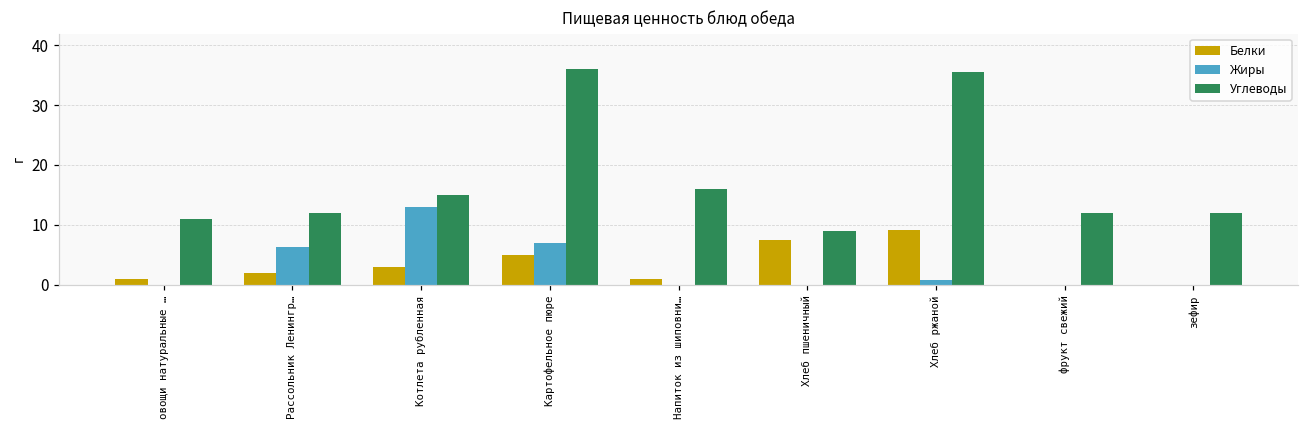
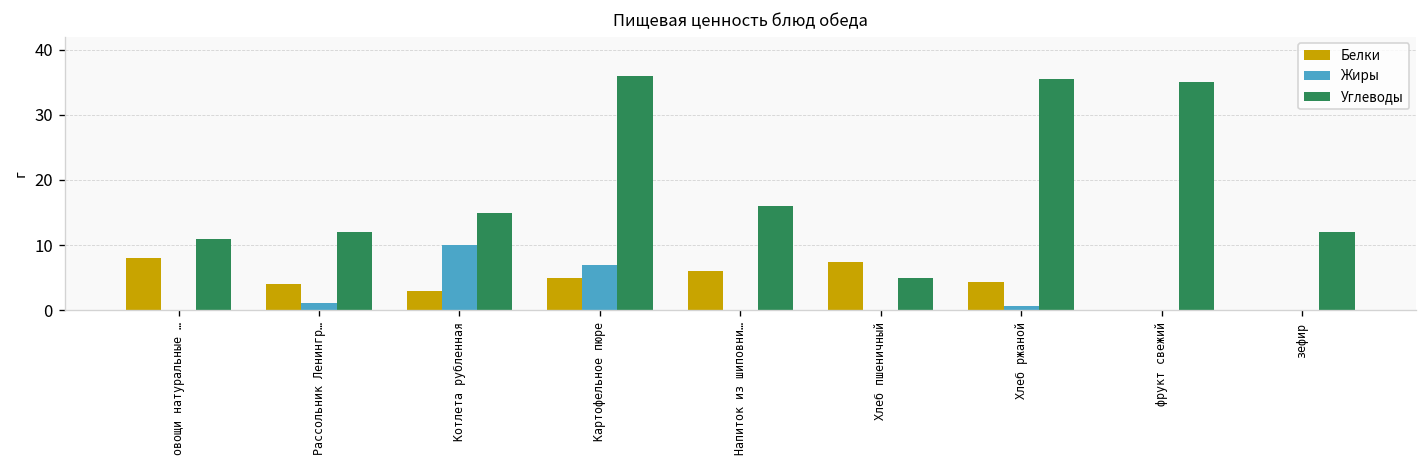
Белки, овощи натуральные …: 1 -> 8
Белки, Рассольник Ленингр…: 2 -> 4
Жиры, Рассольник Ленингр…: 6 -> 1
Жиры, Котлета рубленная: 13 -> 10
Белки, Напиток из шиповни…: 1 -> 6
Углеводы, Хлеб пшеничный: 9 -> 5
Белки, Хлеб ржаной: 9 -> 4
Углеводы, фрукт свежий: 12 -> 35
